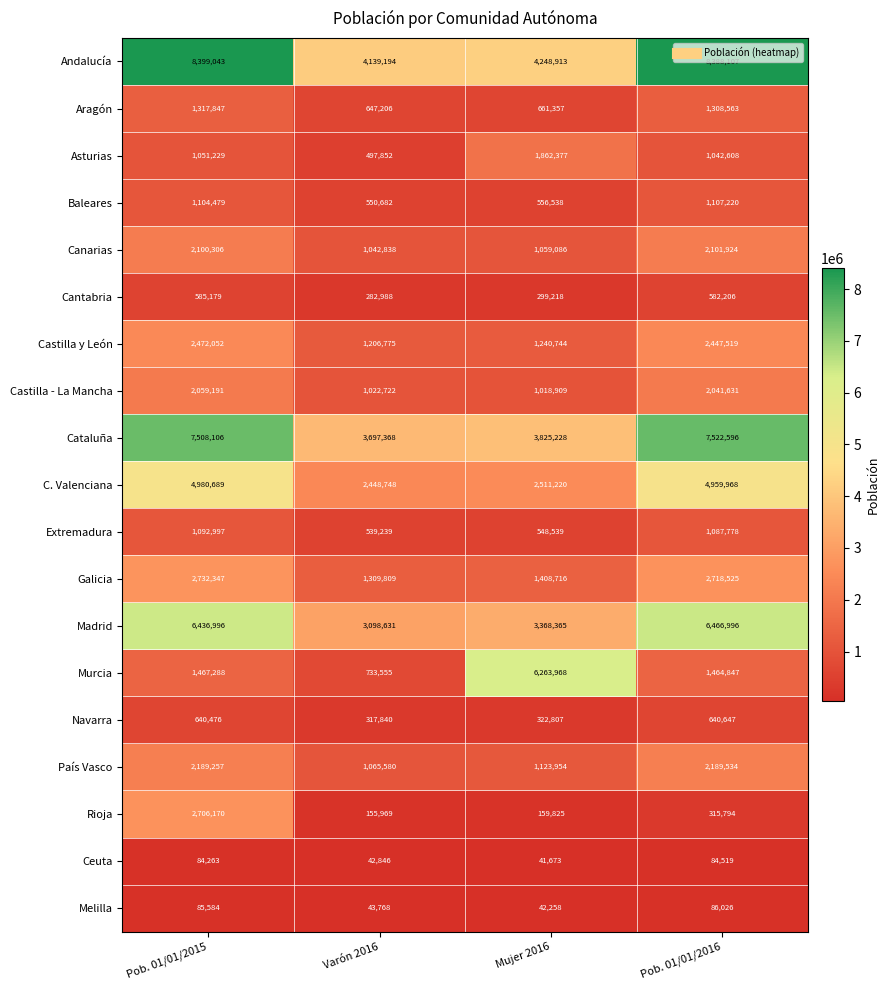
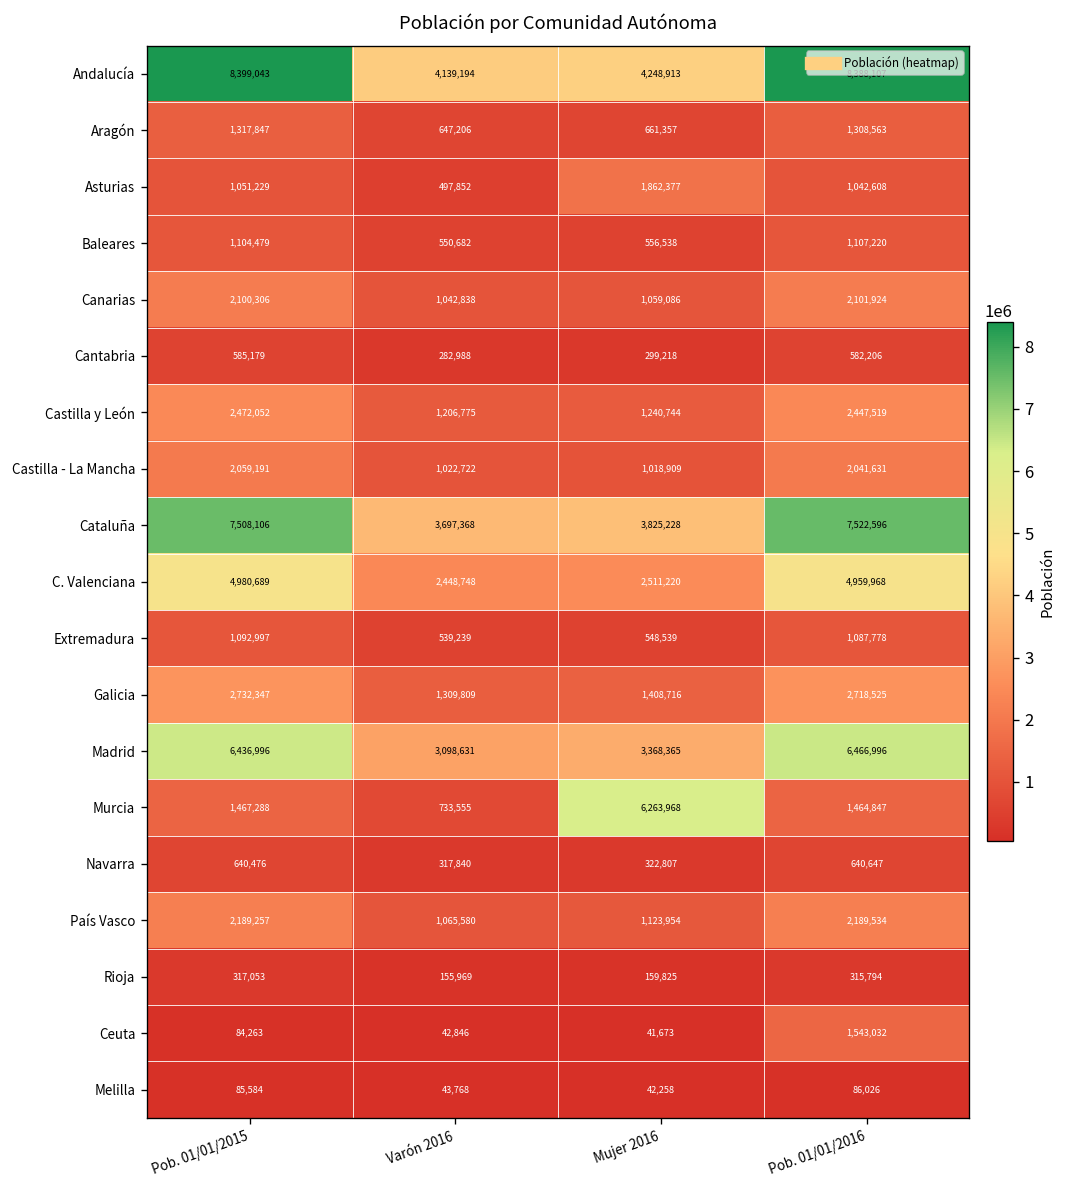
Rioja, Pob. 01/01/2015: 2,706,170 -> 317,053
Ceuta, Pob. 01/01/2016: 84,519 -> 1,543,032
